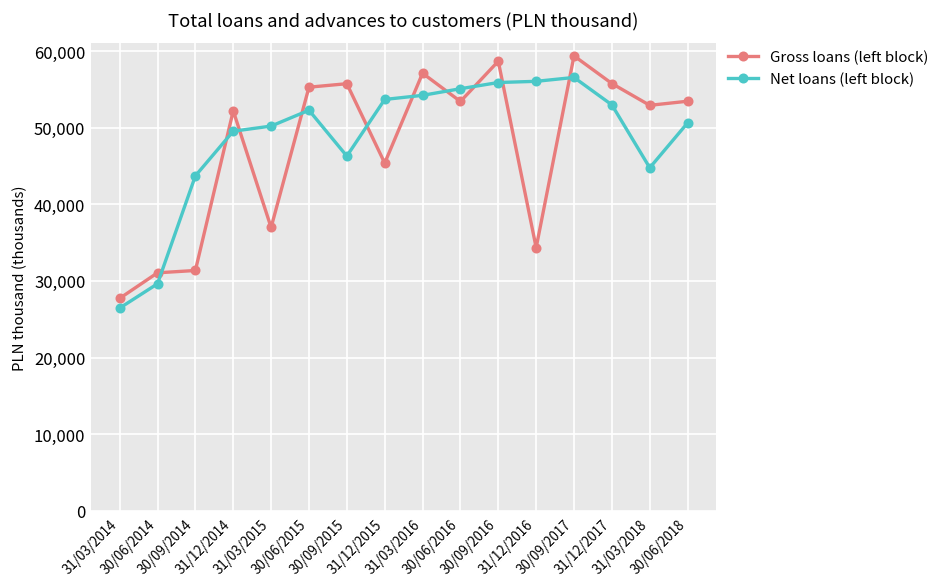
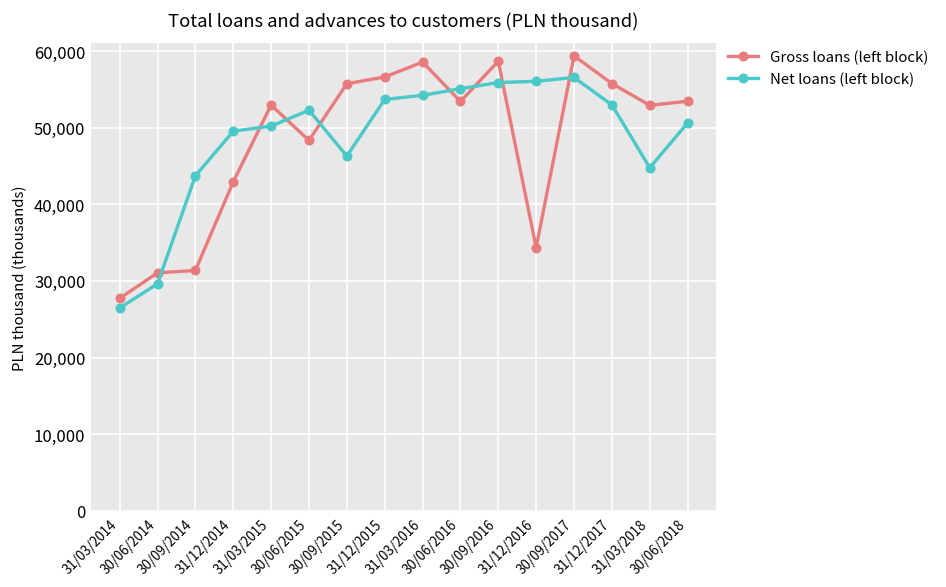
Gross loans (left block), 31/12/2014: 52,000 -> 43,000
Gross loans (left block), 31/03/2015: 37,000 -> 53,000
Gross loans (left block), 30/06/2015: 55,000 -> 48,000
Gross loans (left block), 31/12/2015: 45,000 -> 57,000
Gross loans (left block), 31/03/2016: 57,000 -> 59,000
